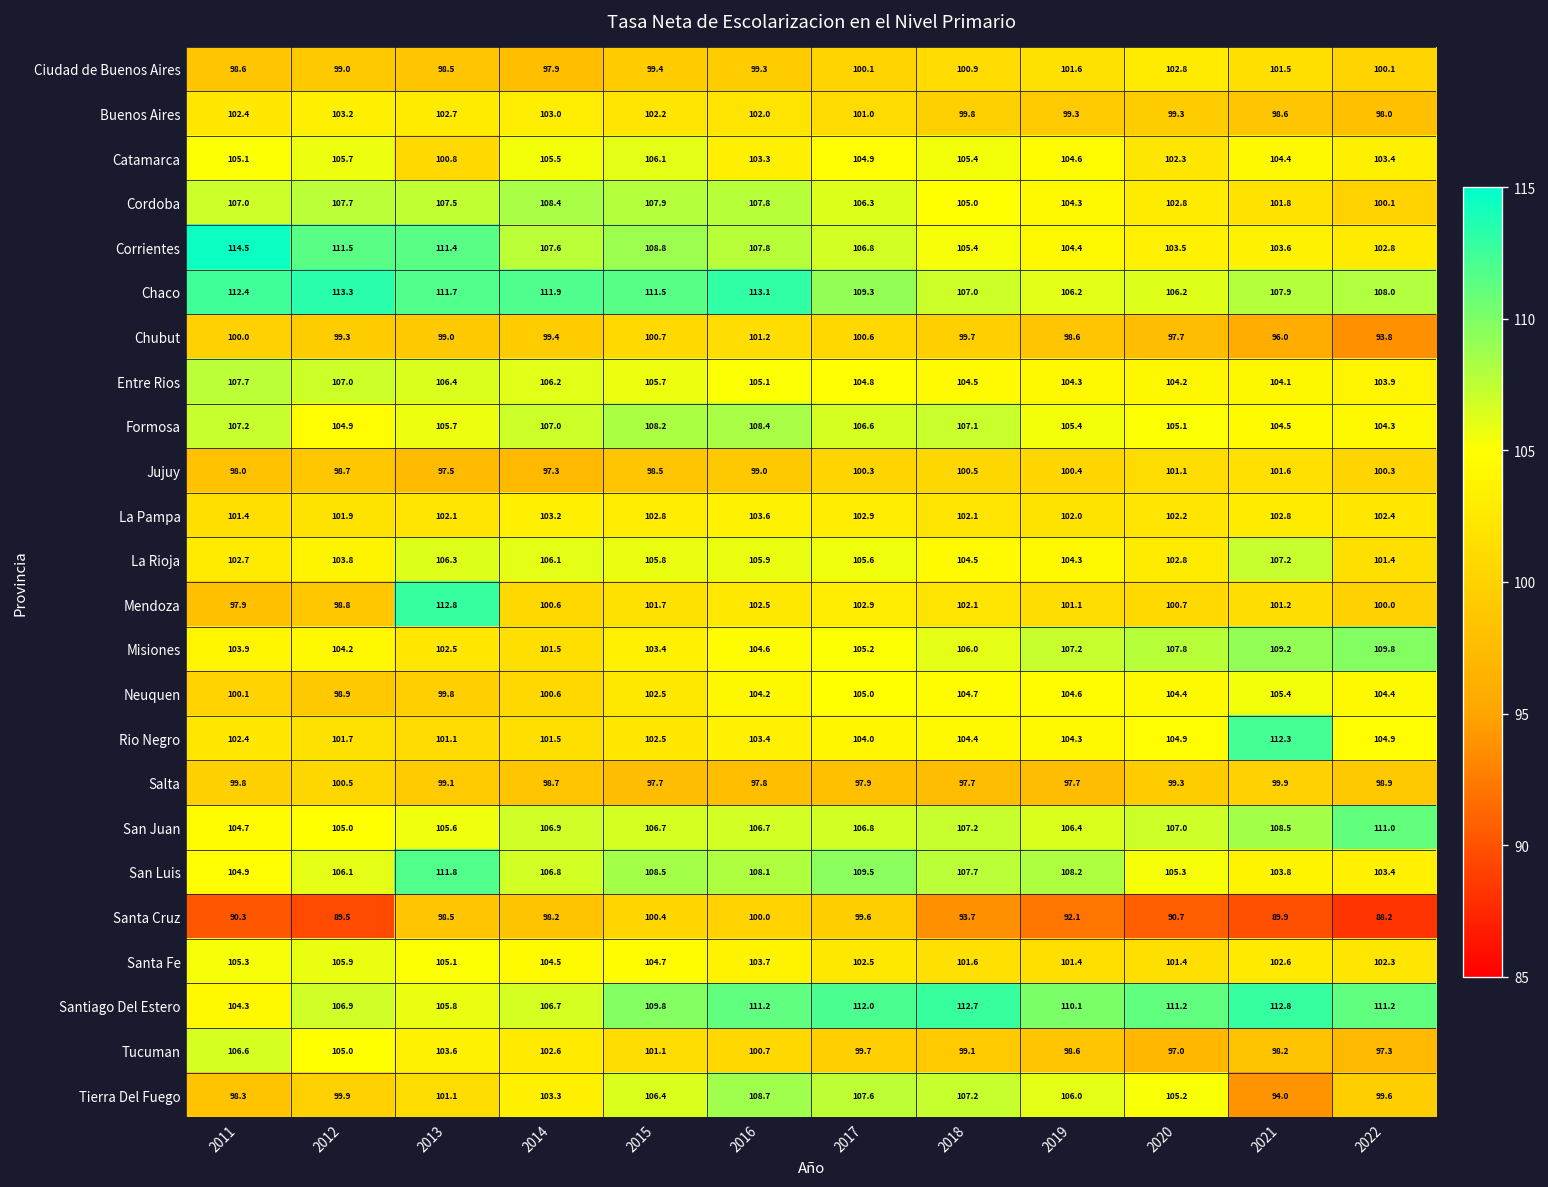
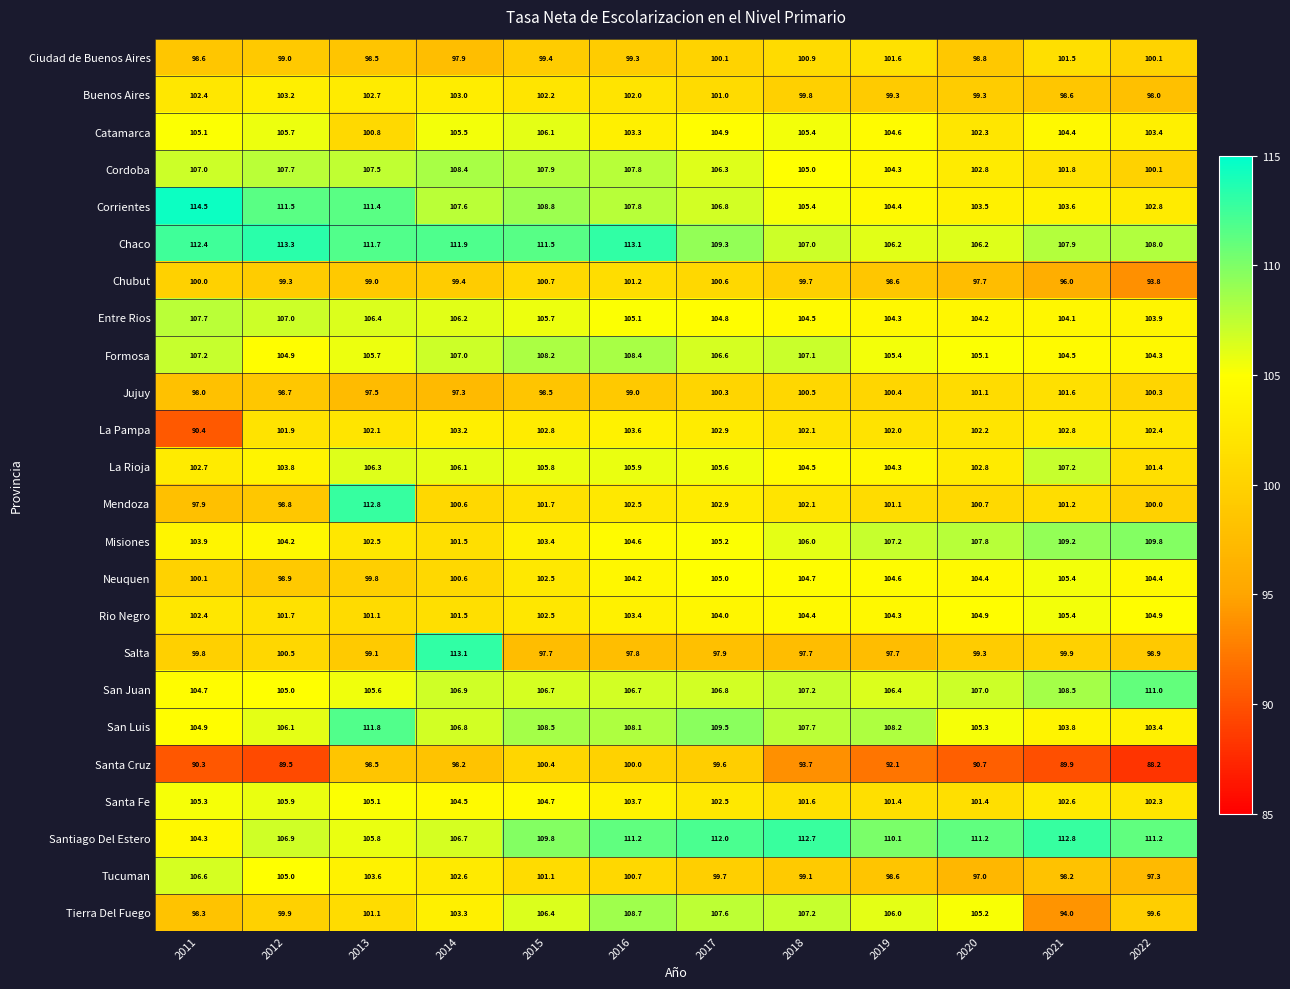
Ciudad de Buenos Aires, 2020: 102.8 -> 98.8
La Pampa, 2011: 101.4 -> 90.4
Rio Negro, 2021: 112.3 -> 105.4
Salta, 2014: 98.7 -> 113.1
